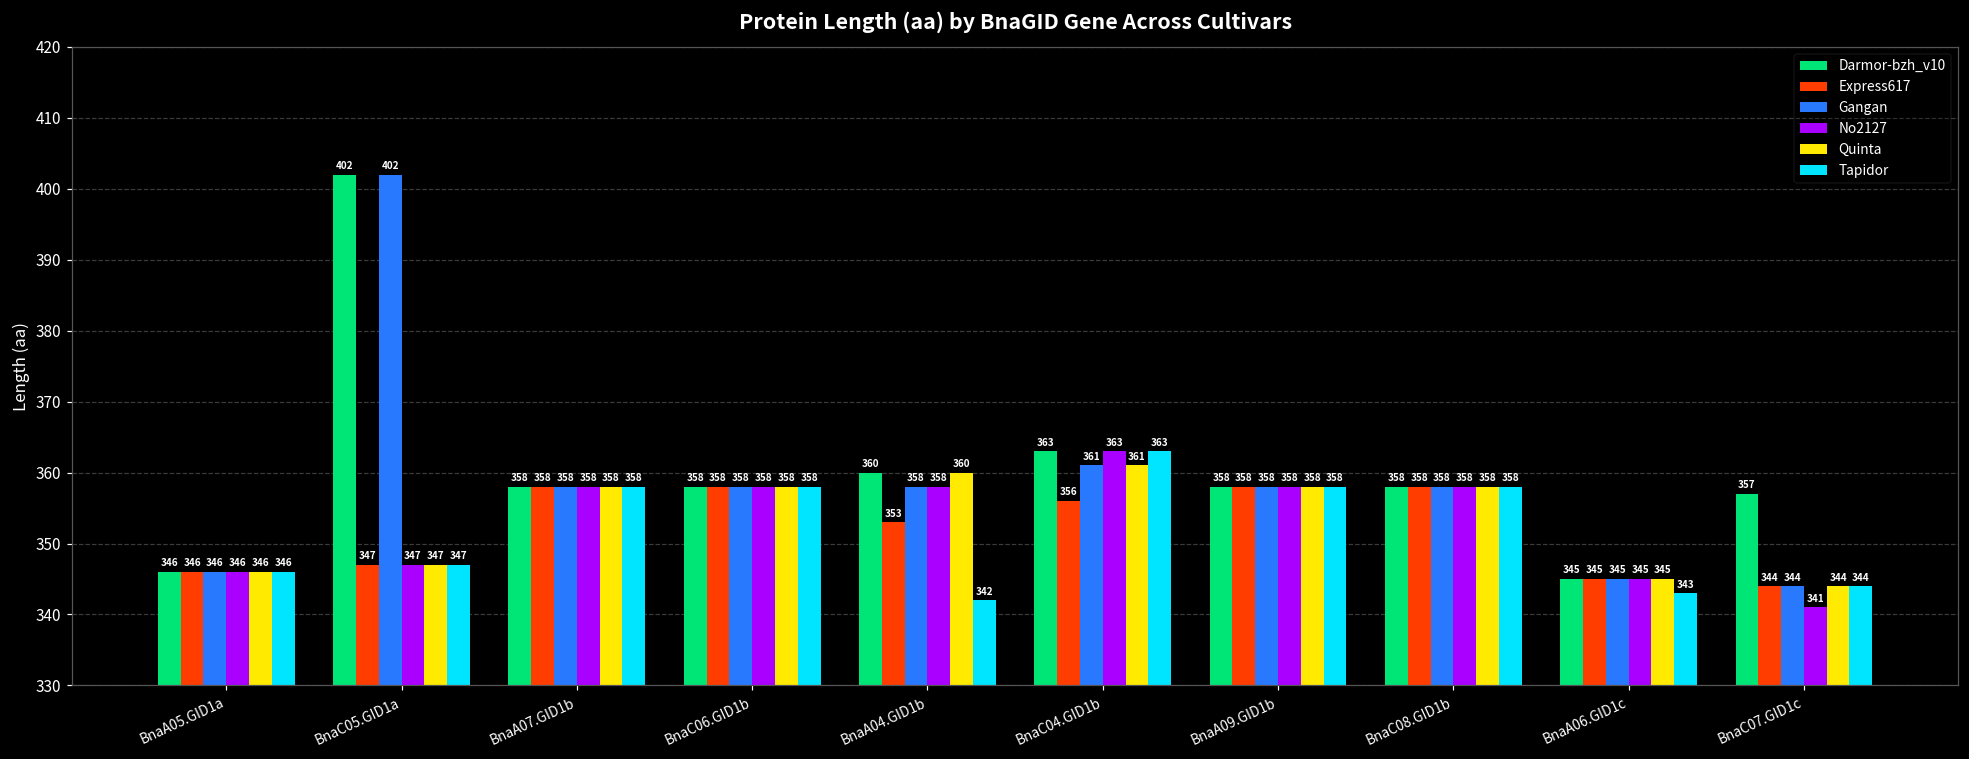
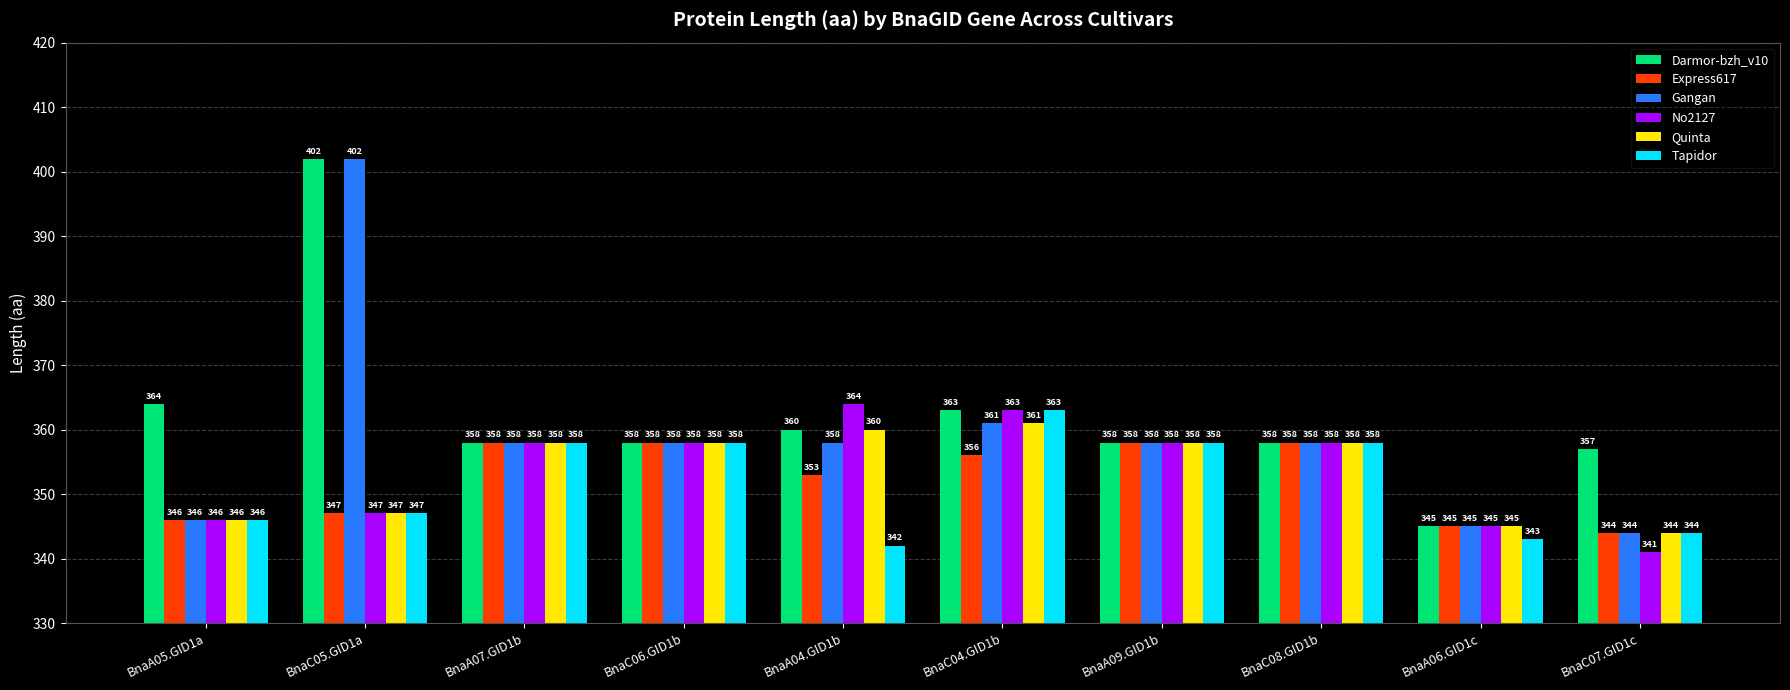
Darmor-bzh_v10, BnaA05.GID1a: 346 -> 364
No2127, BnaA04.GID1b: 358 -> 364
